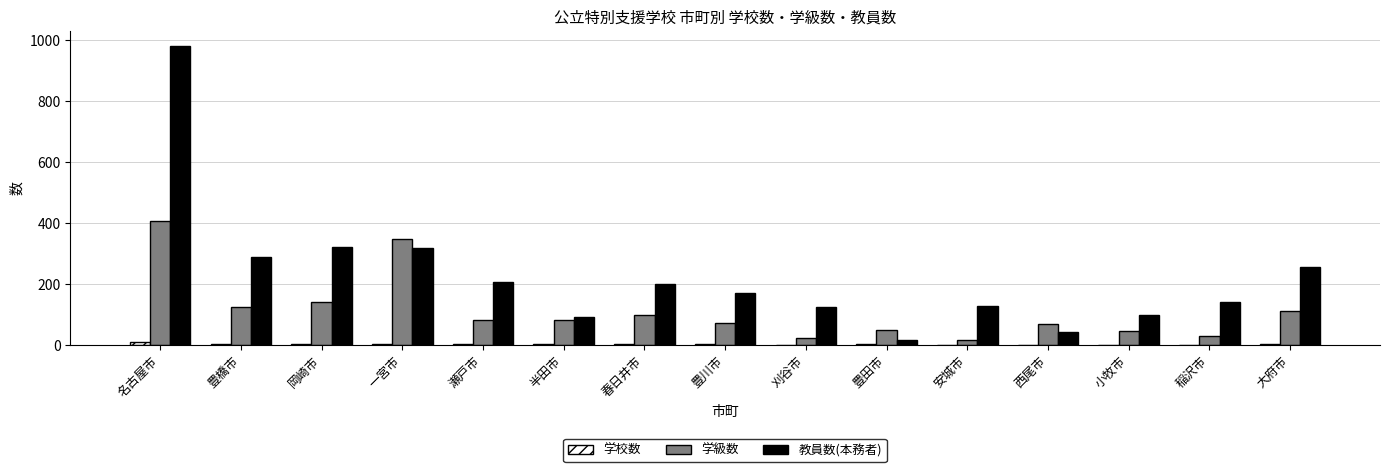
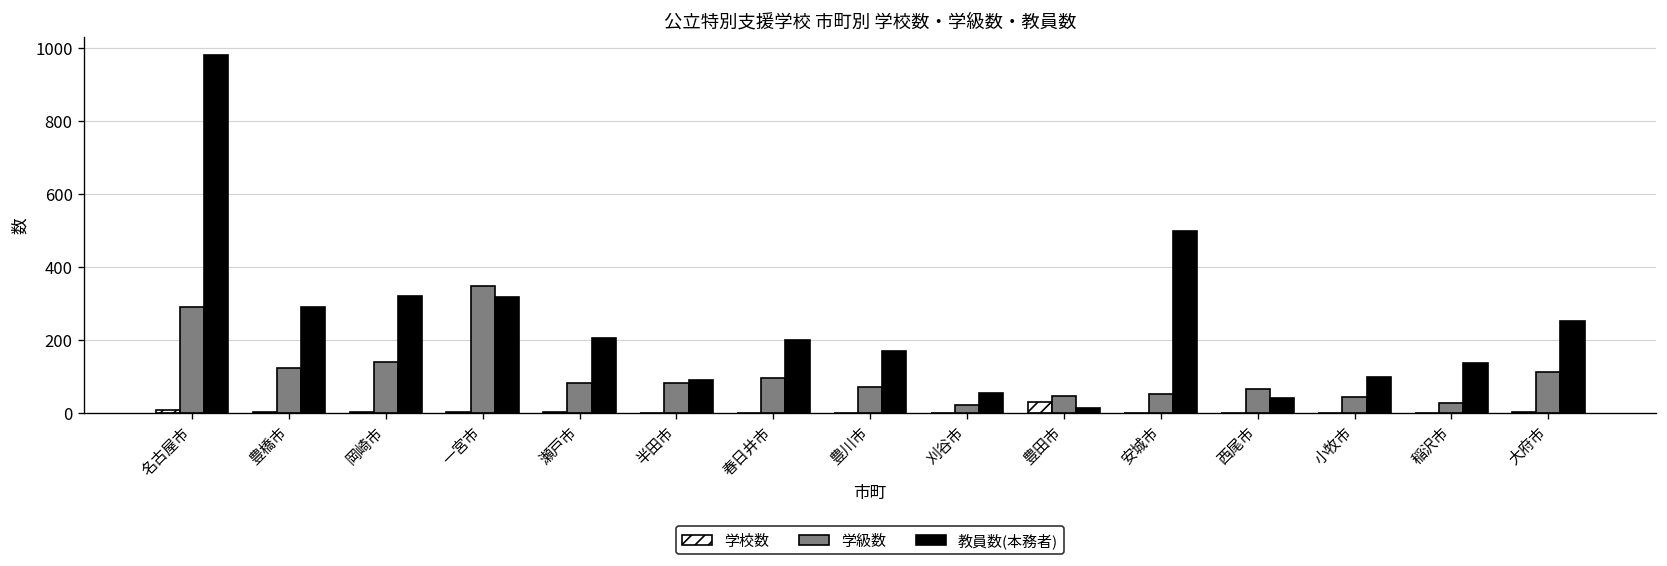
学級数, 名古屋市: 410 -> 290
教員数(本務者), 刈谷市: 130 -> 60
学校数, 豊田市: 0 -> 30
学級数, 安城市: 20 -> 50
教員数(本務者), 安城市: 130 -> 500
